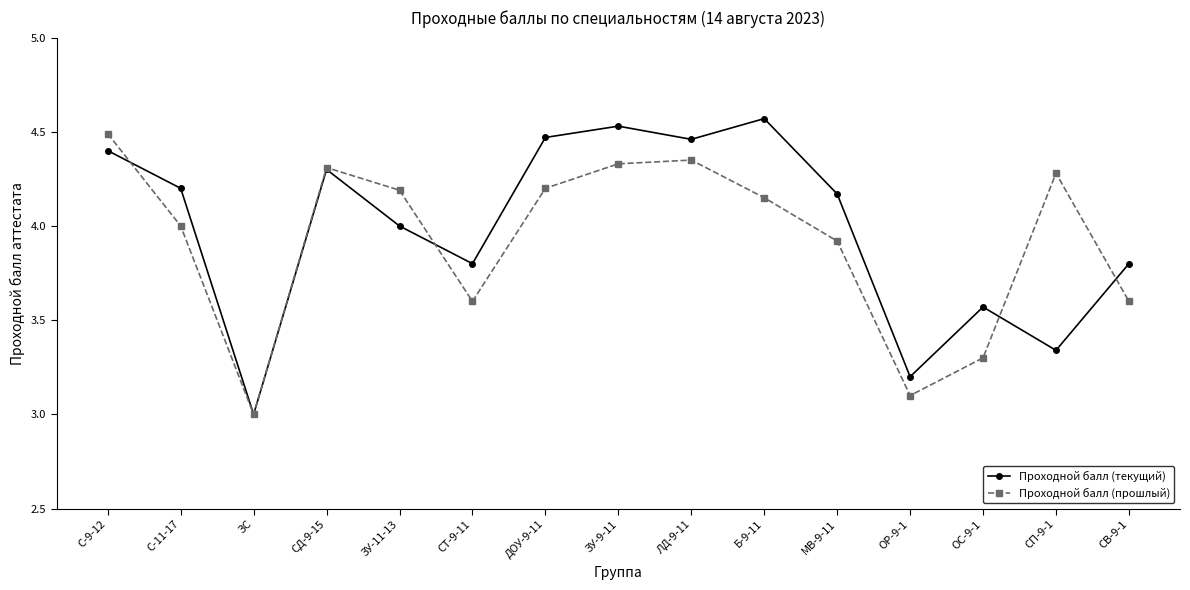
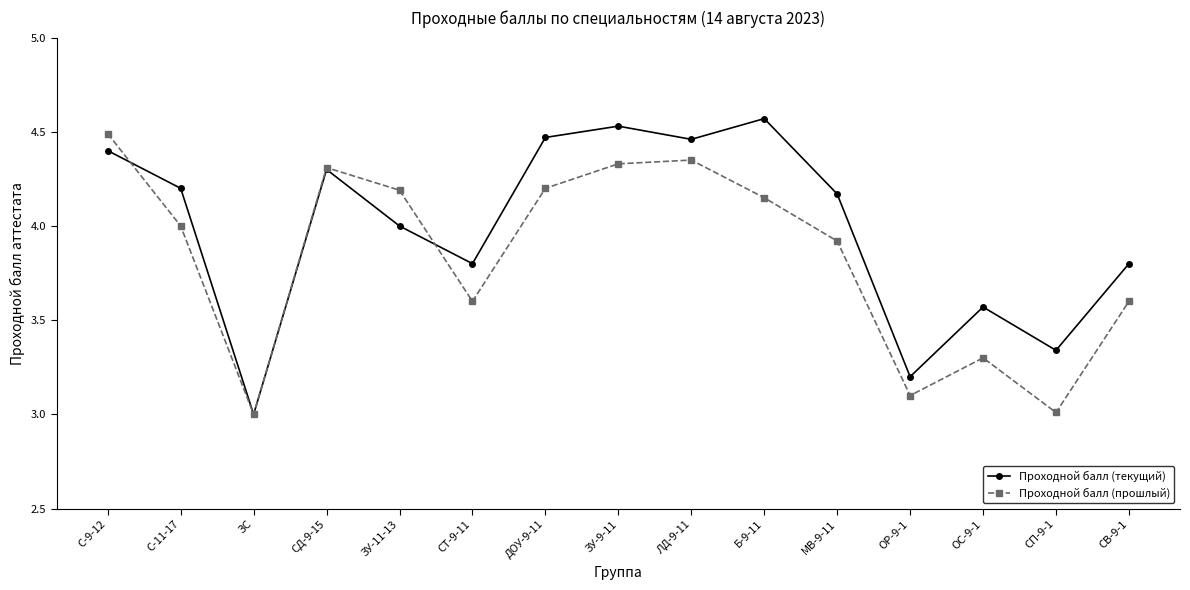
Проходной балл (прошлый), СП-9-1: 4.28 -> 3.01
